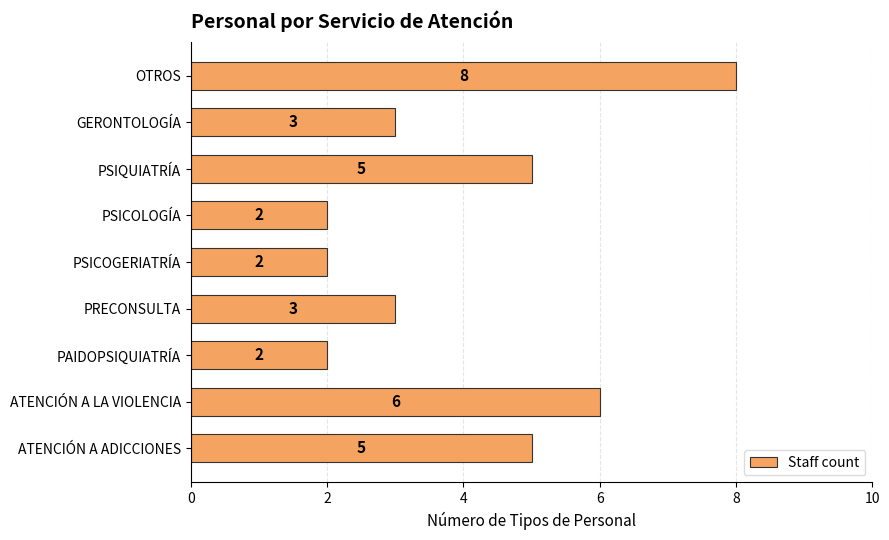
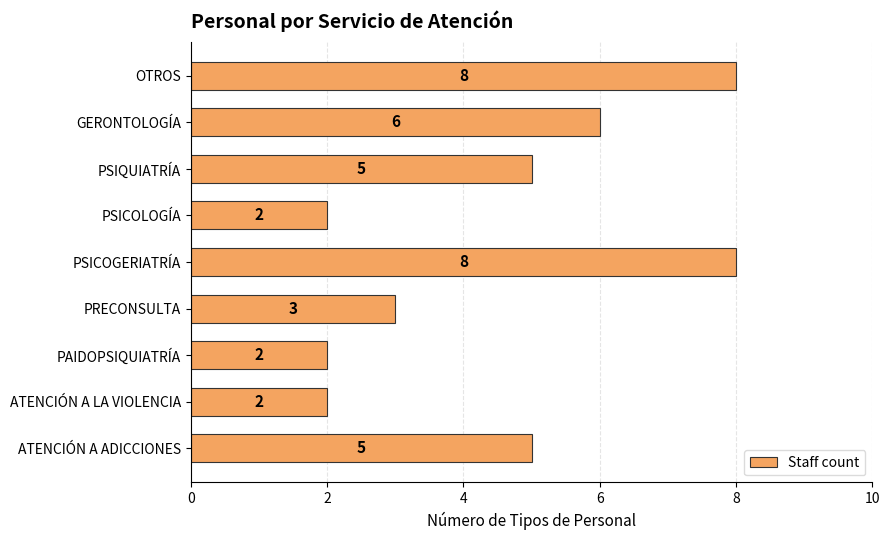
GERONTOLOGÍA: 3 -> 6
PSICOGERIATRÍA: 2 -> 8
ATENCIÓN A LA VIOLENCIA: 6 -> 2
